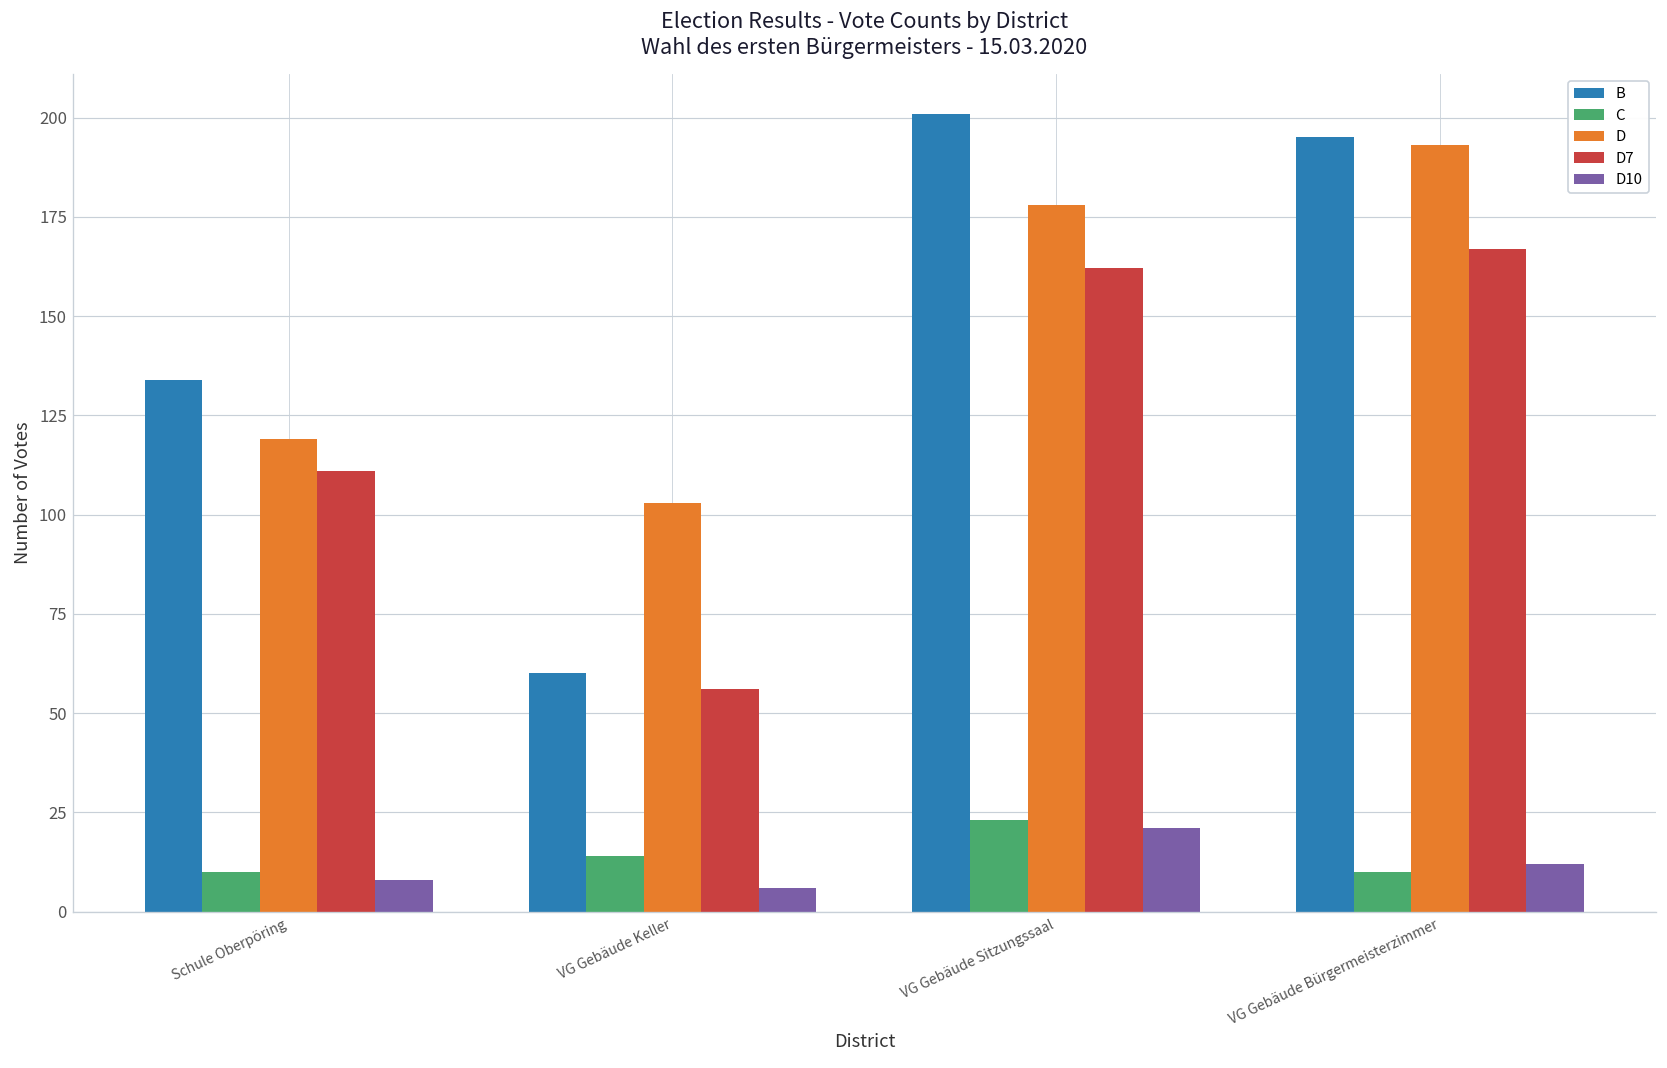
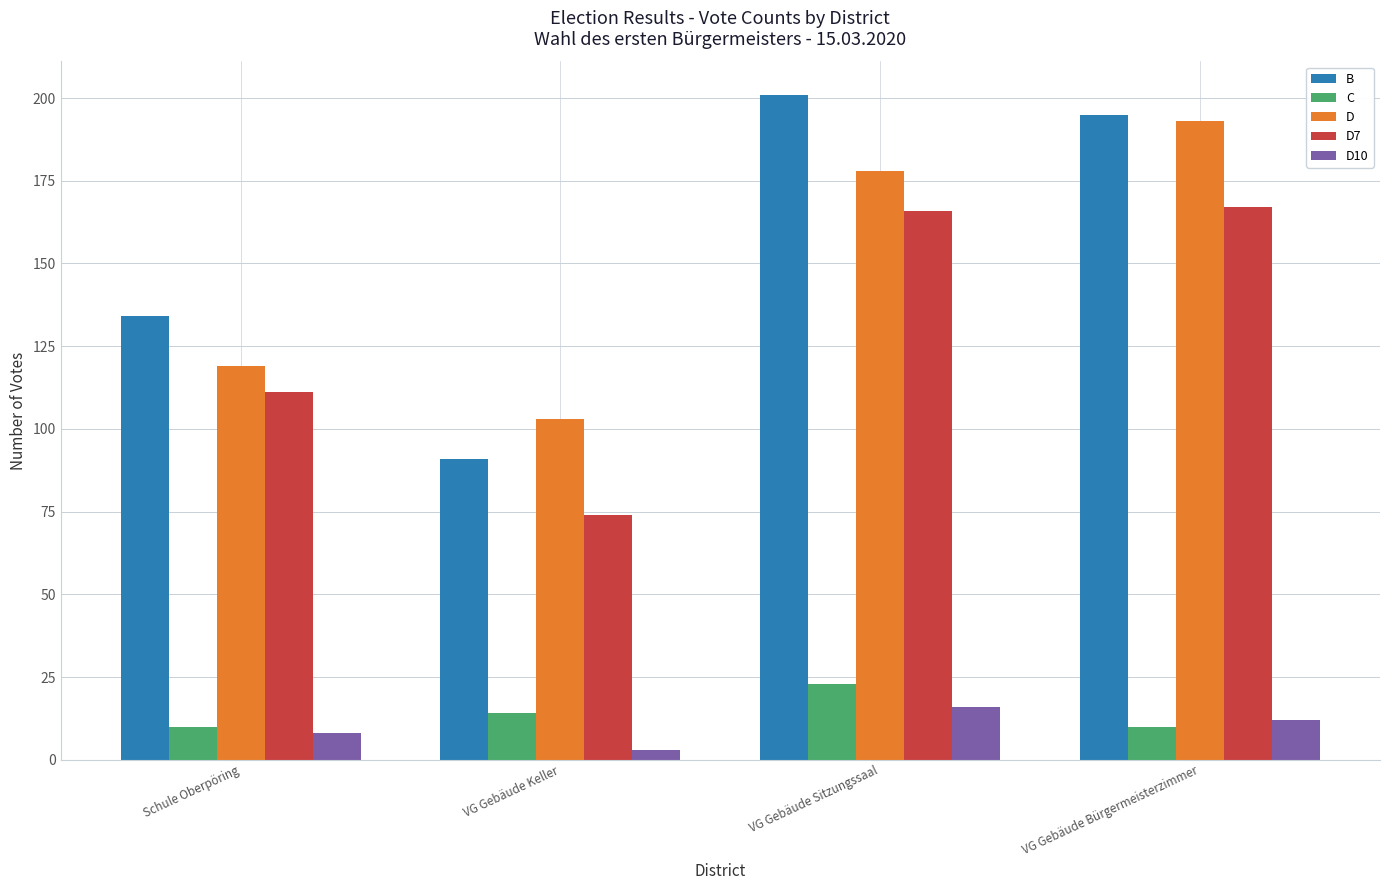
B, VG Gebäude Keller: 60 -> 91
D7, VG Gebäude Keller: 56 -> 74
D10, VG Gebäude Keller: 6 -> 3
D7, VG Gebäude Sitzungssaal: 162 -> 166
D10, VG Gebäude Sitzungssaal: 21 -> 16
